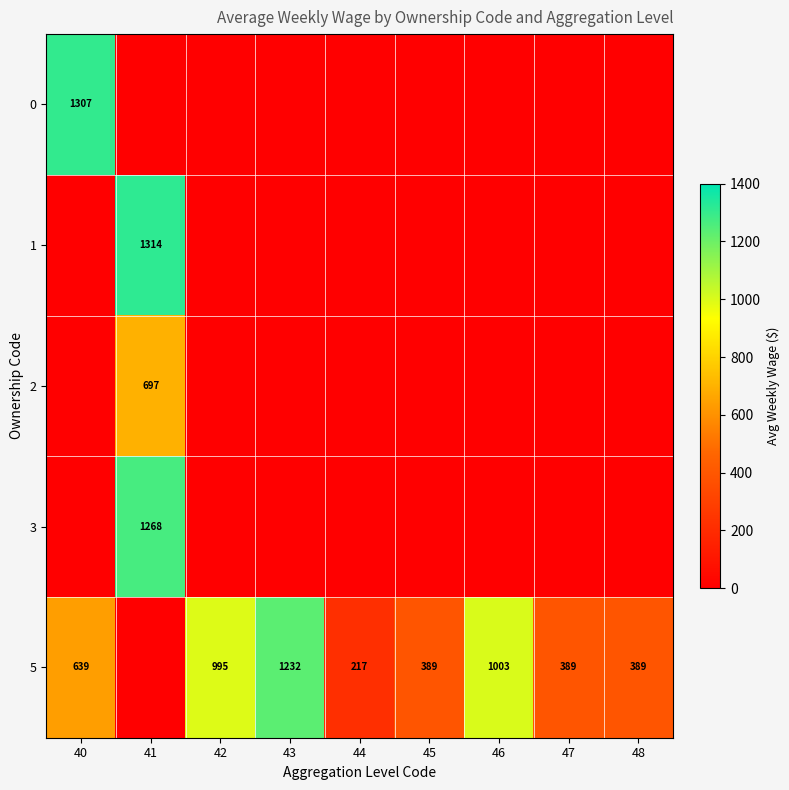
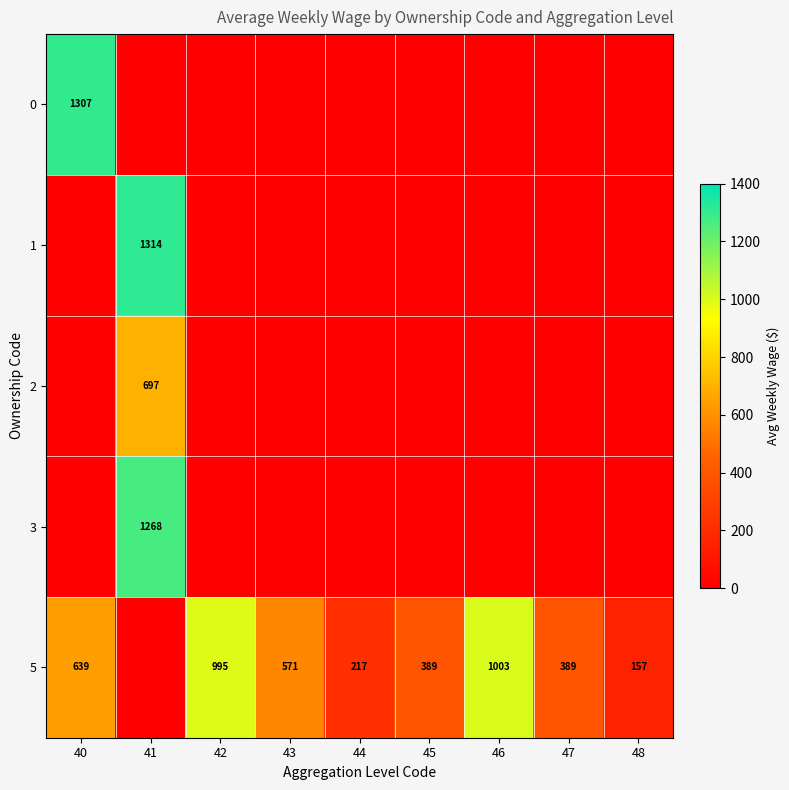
5, 43: 1232 -> 571
5, 48: 389 -> 157
